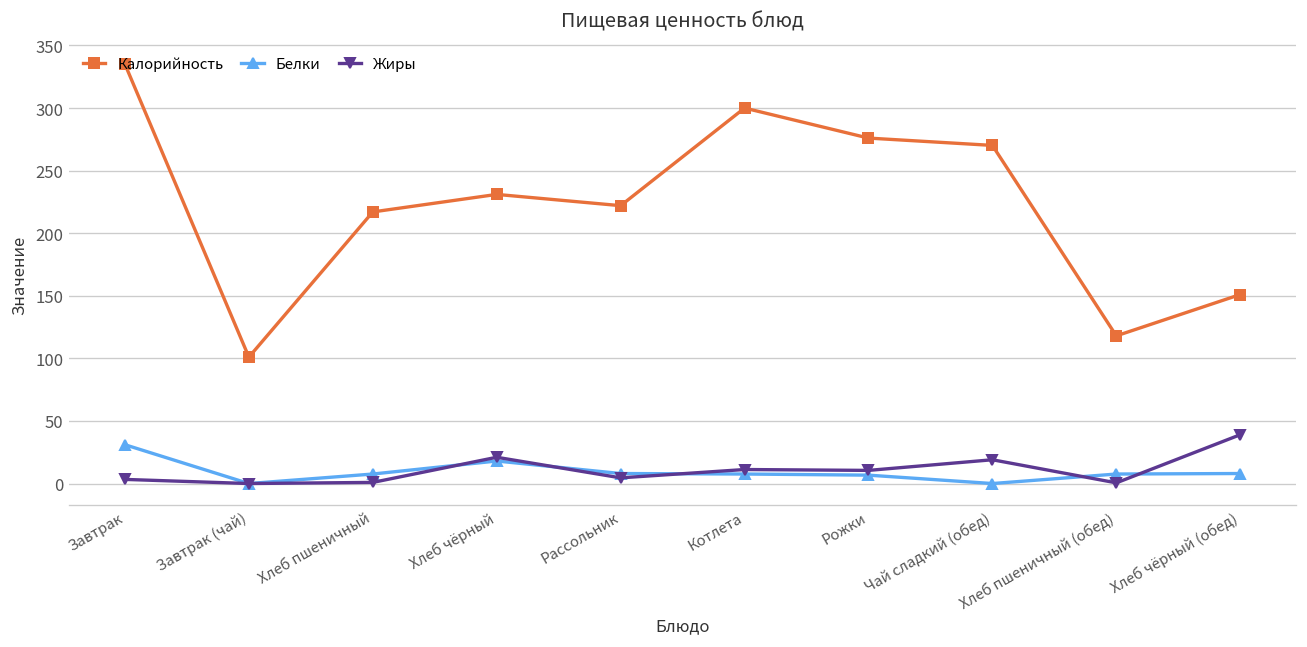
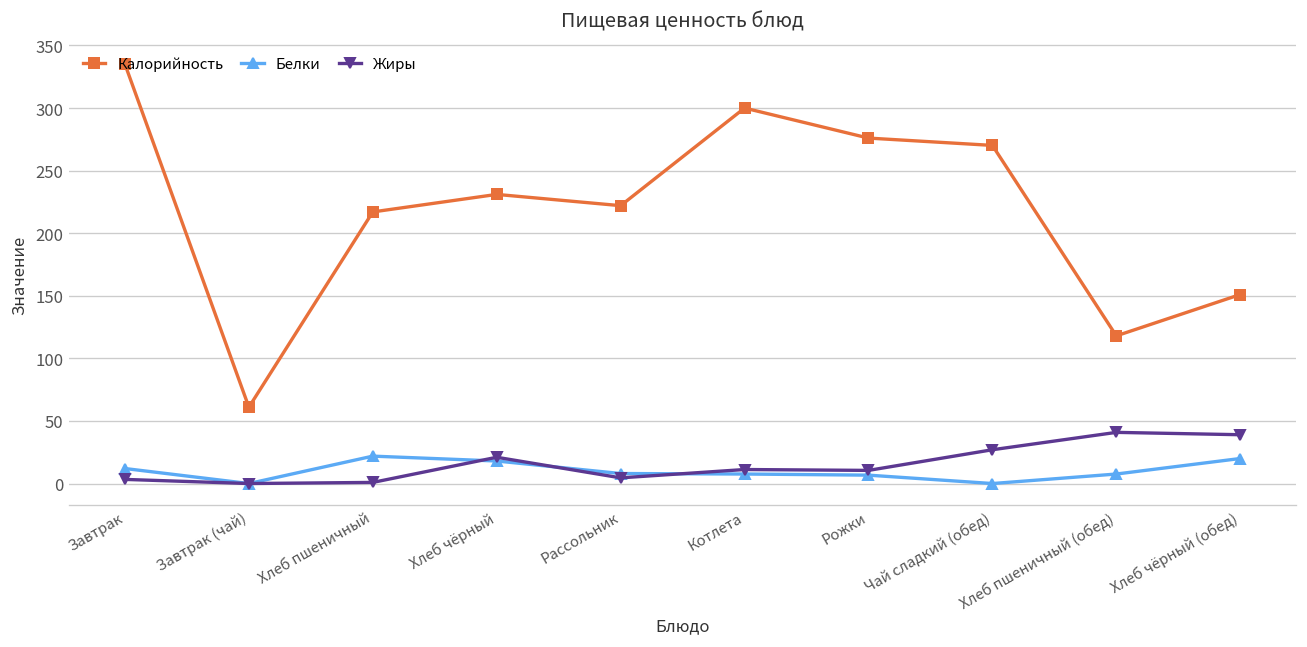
Белки, Завтрак: 31 -> 12
Калорийность, Завтрак (чай): 101 -> 61
Белки, Хлеб пшеничный: 8 -> 22
Жиры, Чай сладкий (обед): 19 -> 27
Жиры, Хлеб пшеничный (обед): 1 -> 41
Белки, Хлеб чёрный (обед): 8 -> 20
